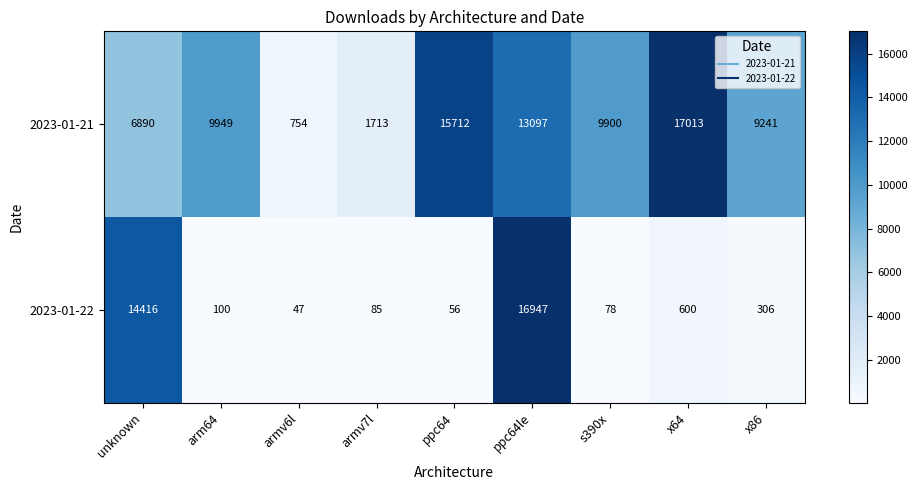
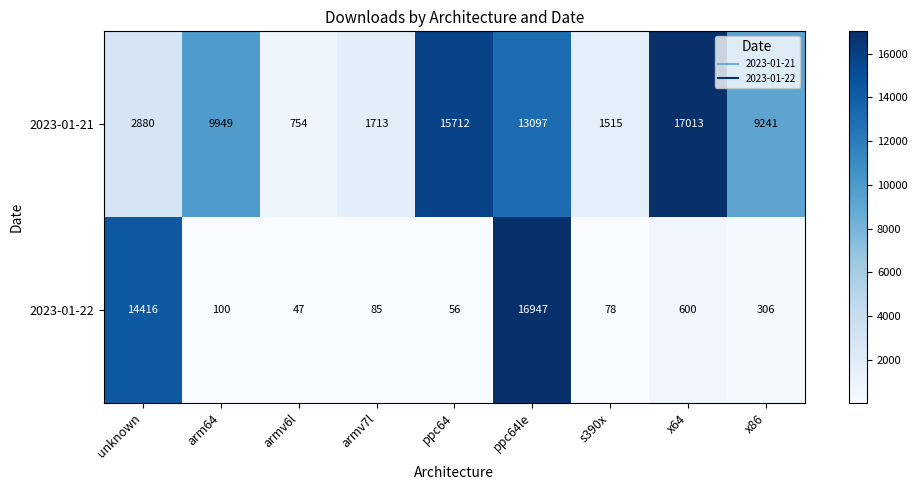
2023-01-21, unknown: 6890 -> 2880
2023-01-21, s390x: 9900 -> 1515
